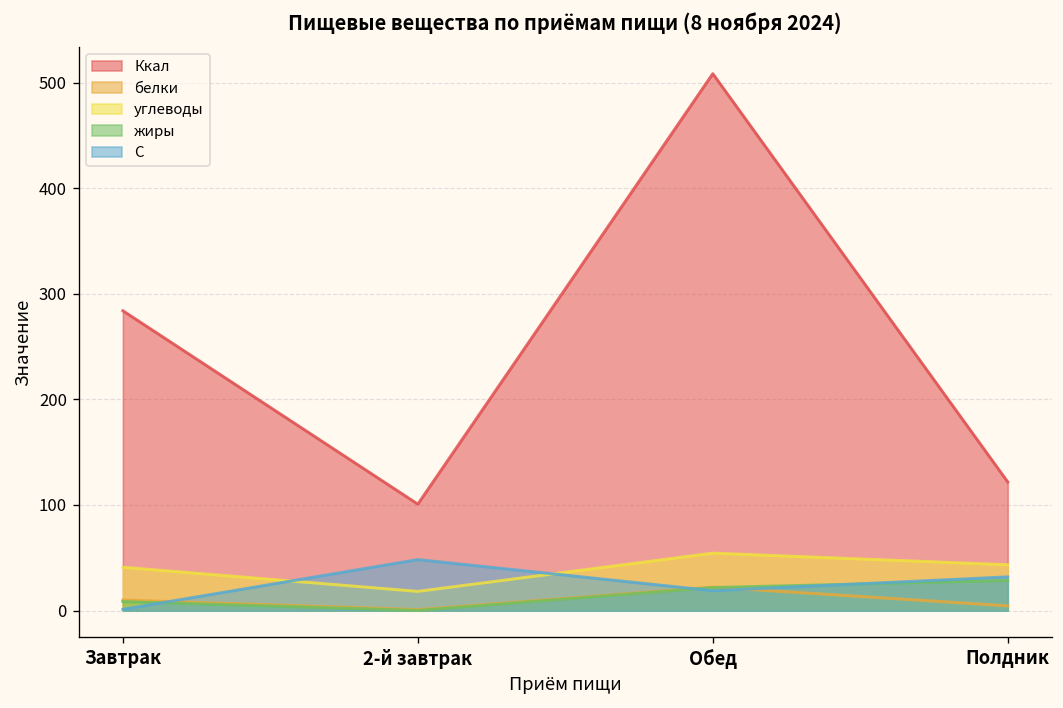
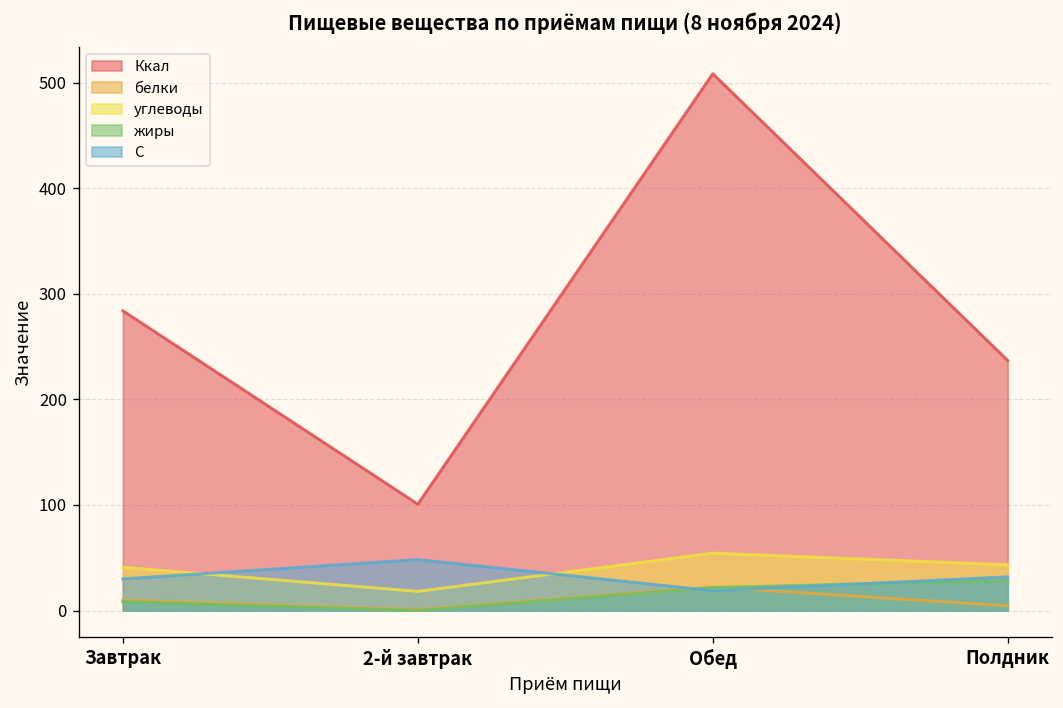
С, Завтрак: 0 -> 30
Ккал, Полдник: 120 -> 240
